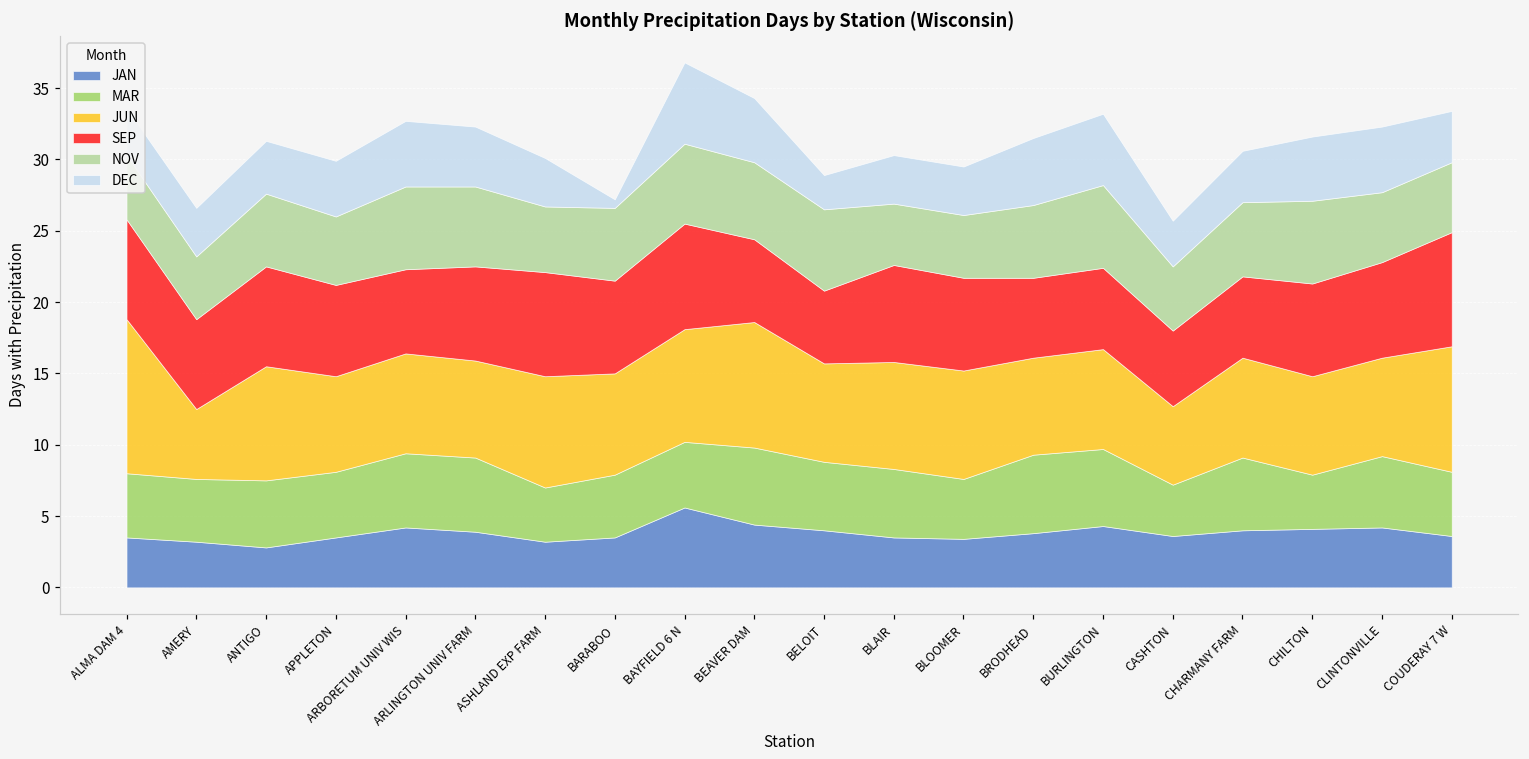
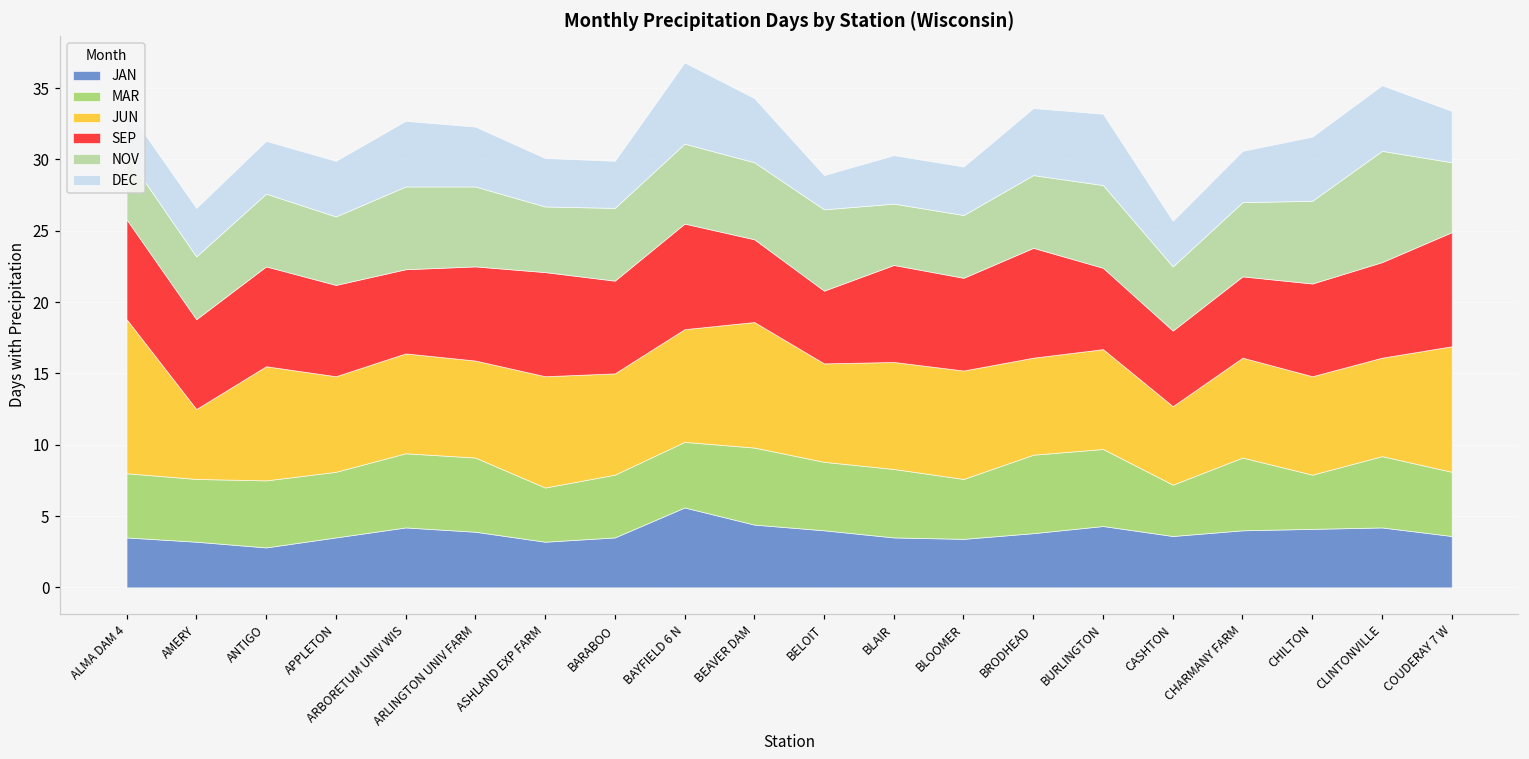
DEC, BARABOO: 0.6 -> 3.3
SEP, BRODHEAD: 5.6 -> 7.7
NOV, CLINTONVILLE: 4.9 -> 7.8
